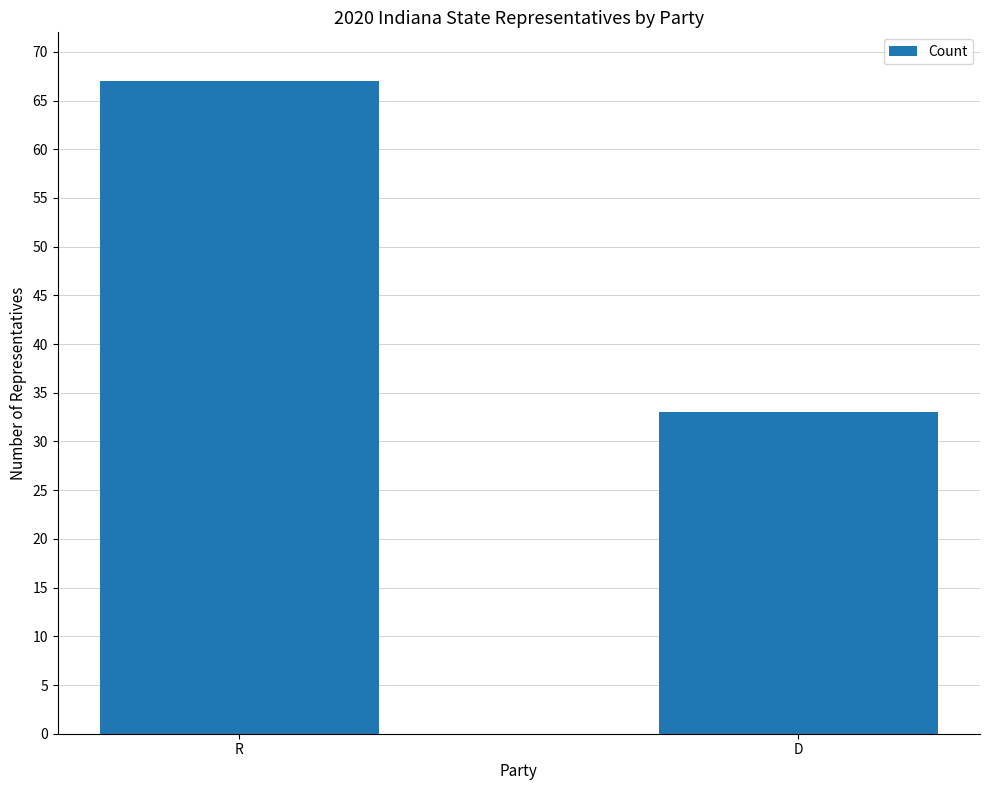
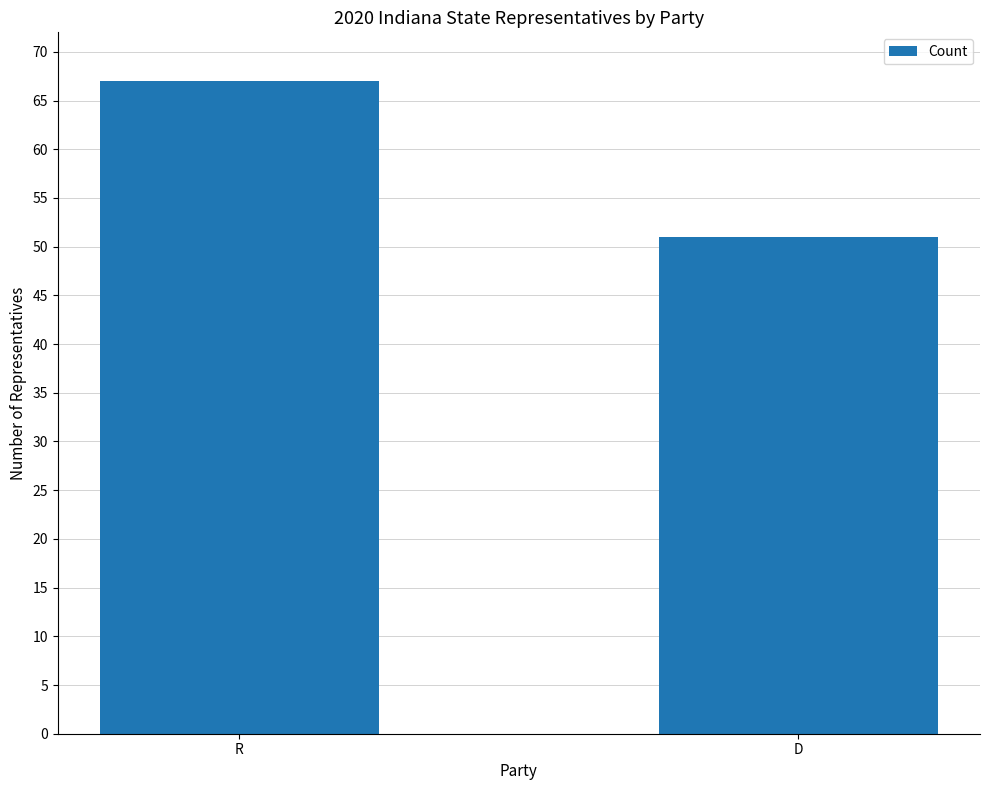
D: 33 -> 51
